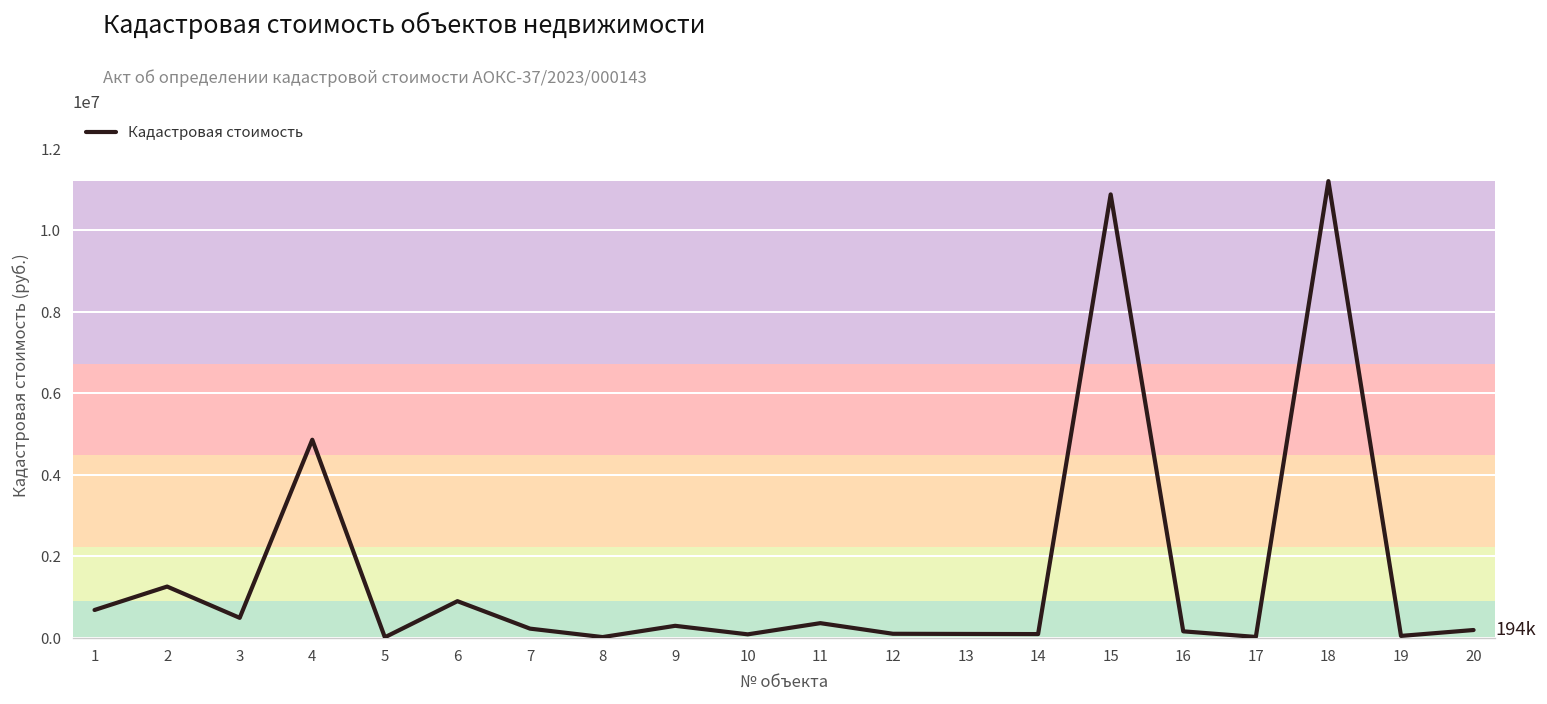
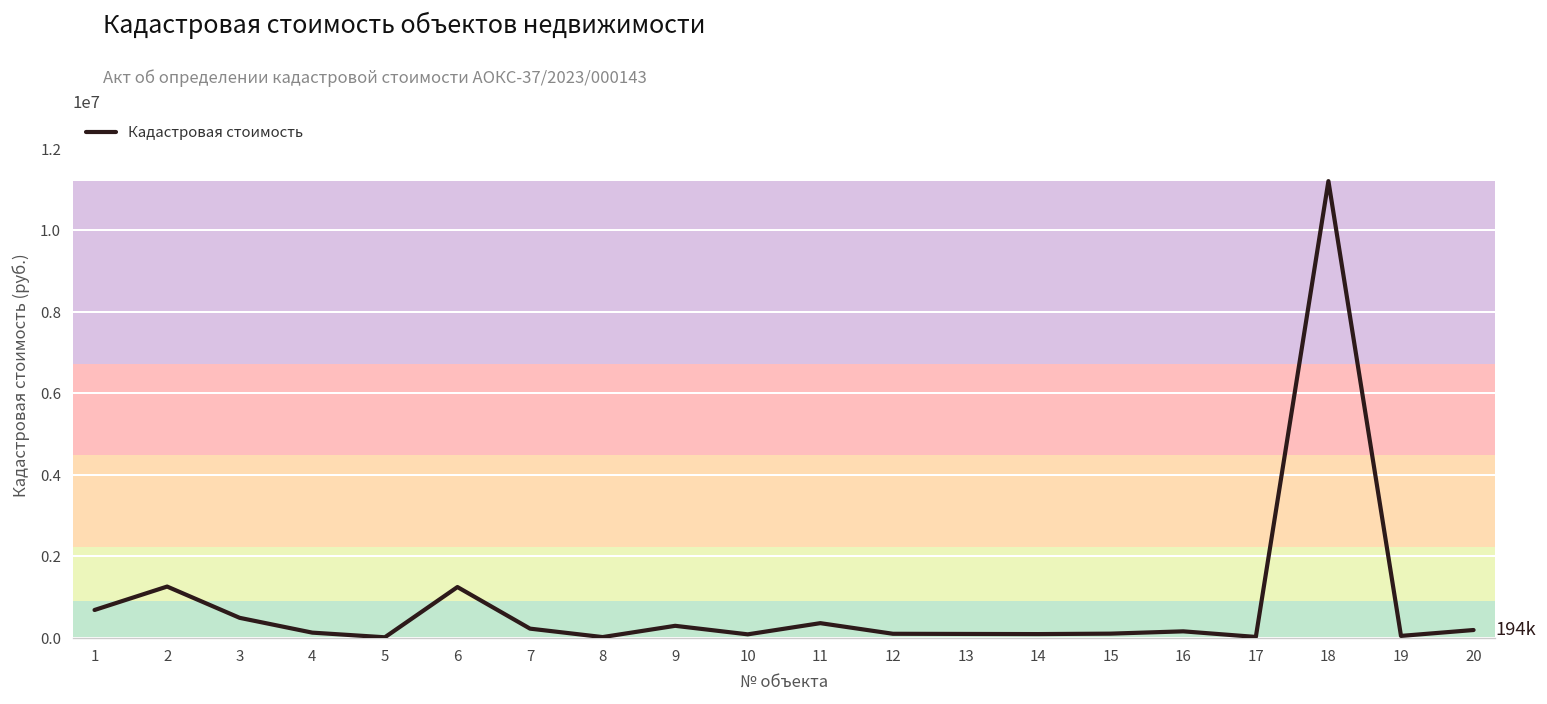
4: 4900000 -> 100000
6: 900000 -> 1200000
15: 10900000 -> 100000
